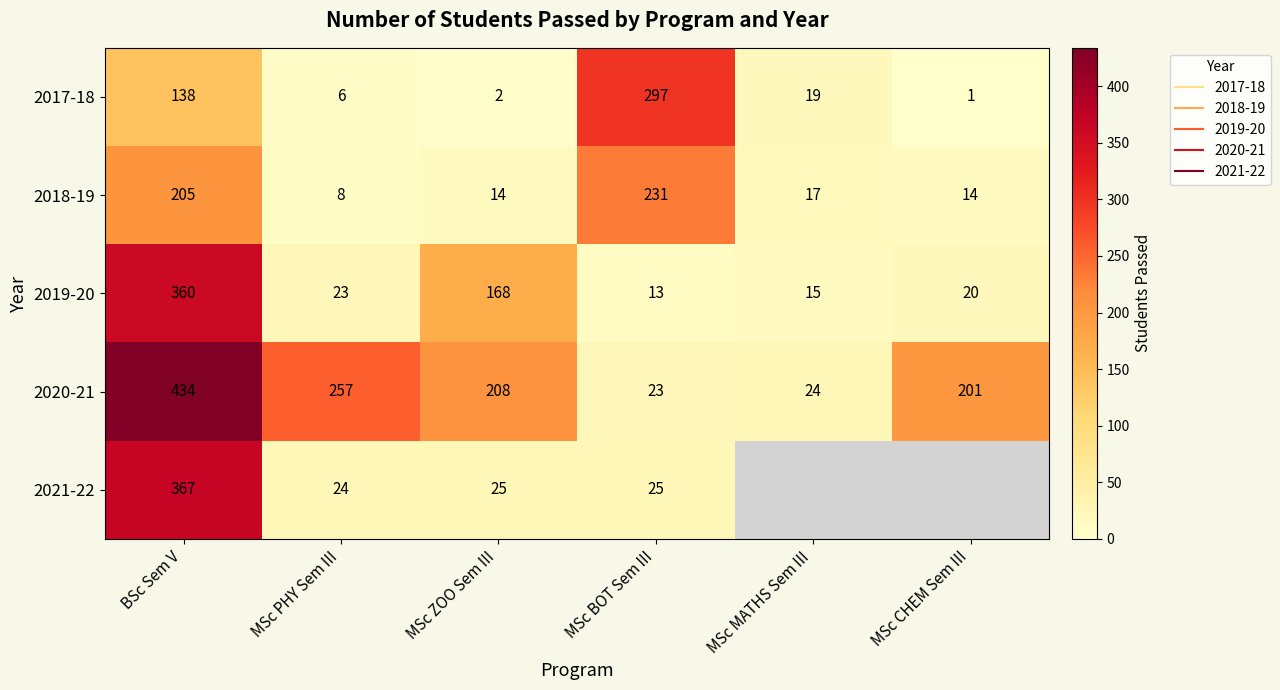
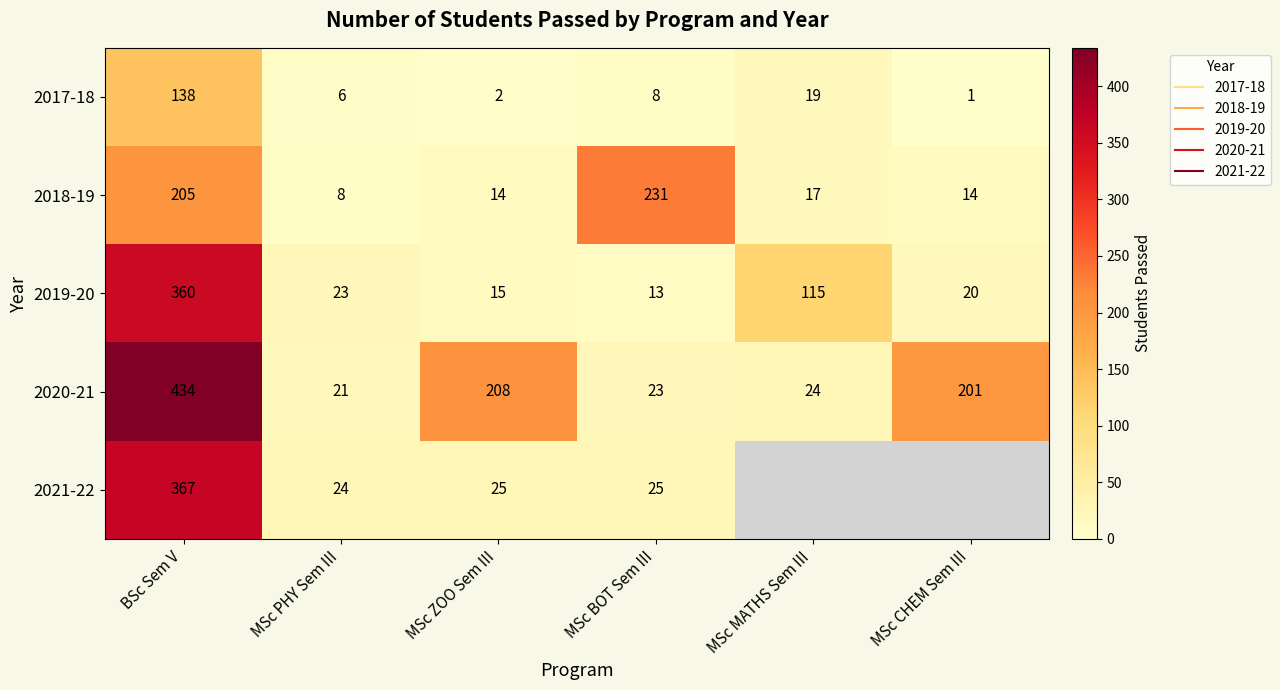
2017-18, MSc BOT Sem III: 297 -> 8
2019-20, MSc ZOO Sem III: 168 -> 15
2019-20, MSc MATHS Sem III: 15 -> 115
2020-21, MSc PHY Sem III: 257 -> 21
